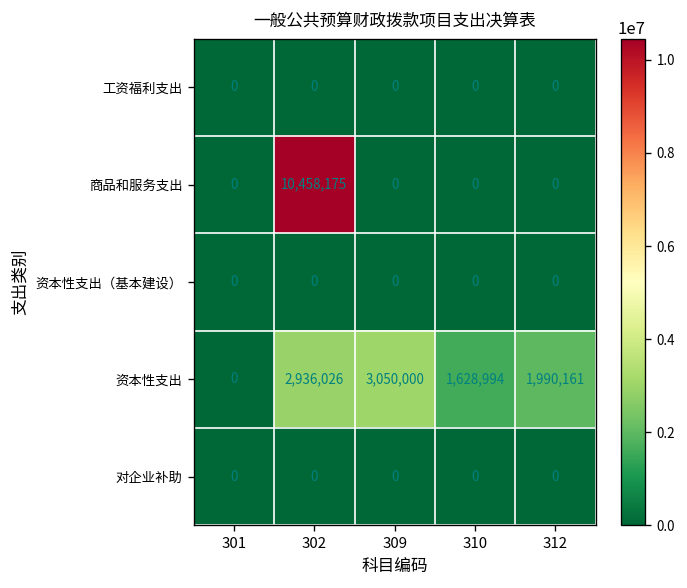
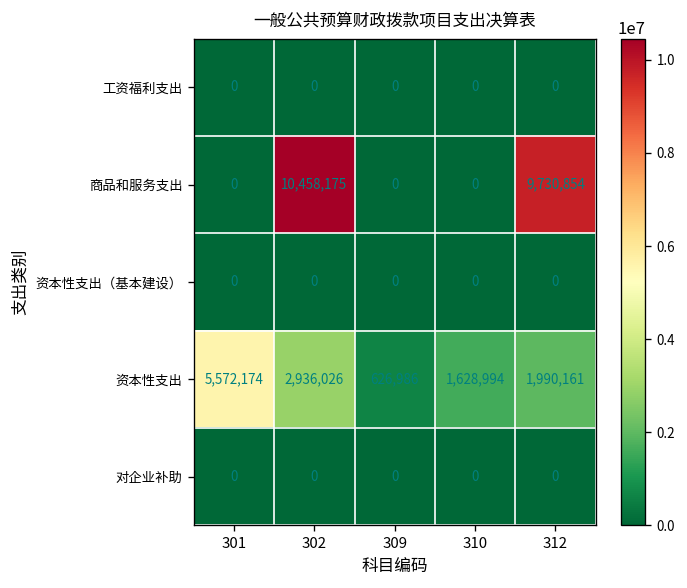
商品和服务支出, 312: 0 -> 9,730,854
资本性支出, 301: 0 -> 5,572,174
资本性支出, 309: 3,050,000 -> 626,986
